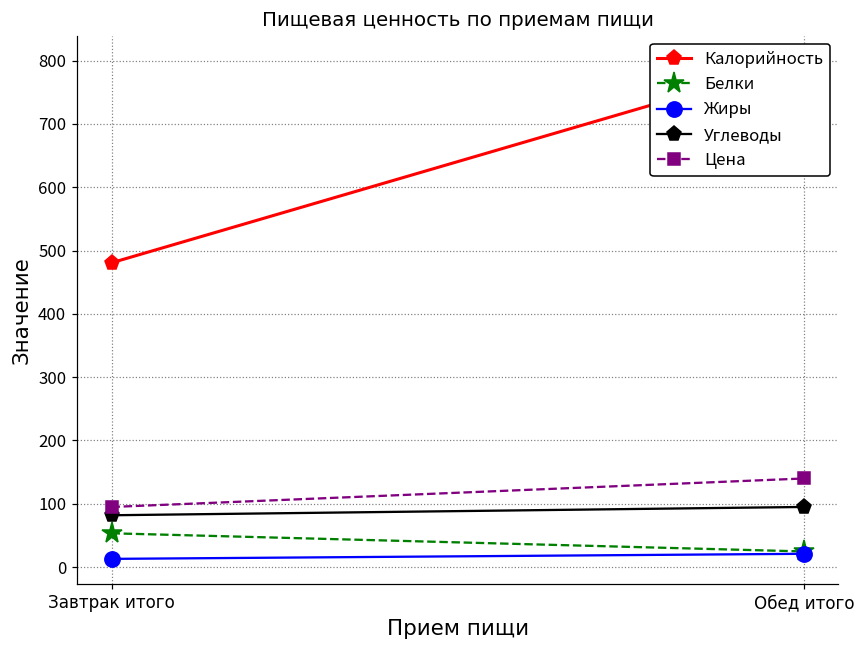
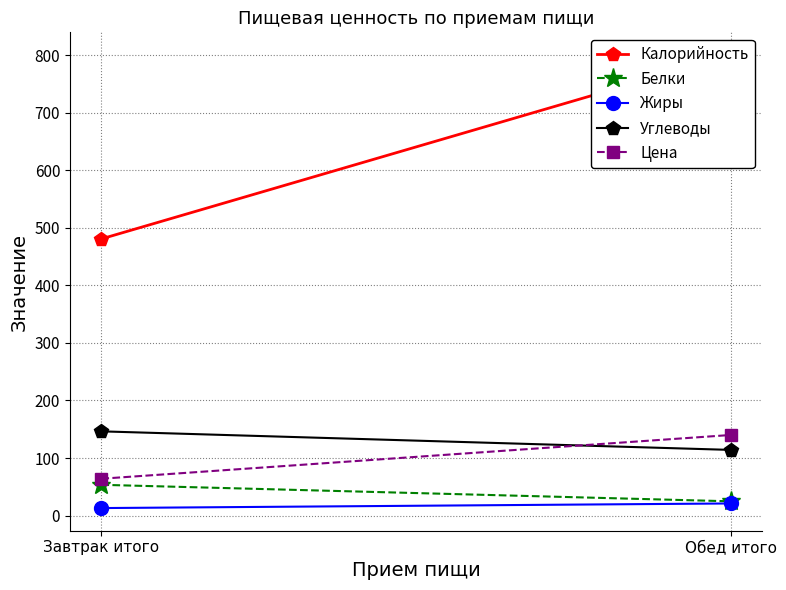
Углеводы, Завтрак итого: 80 -> 150
Цена, Завтрак итого: 100 -> 60
Углеводы, Обед итого: 100 -> 110
